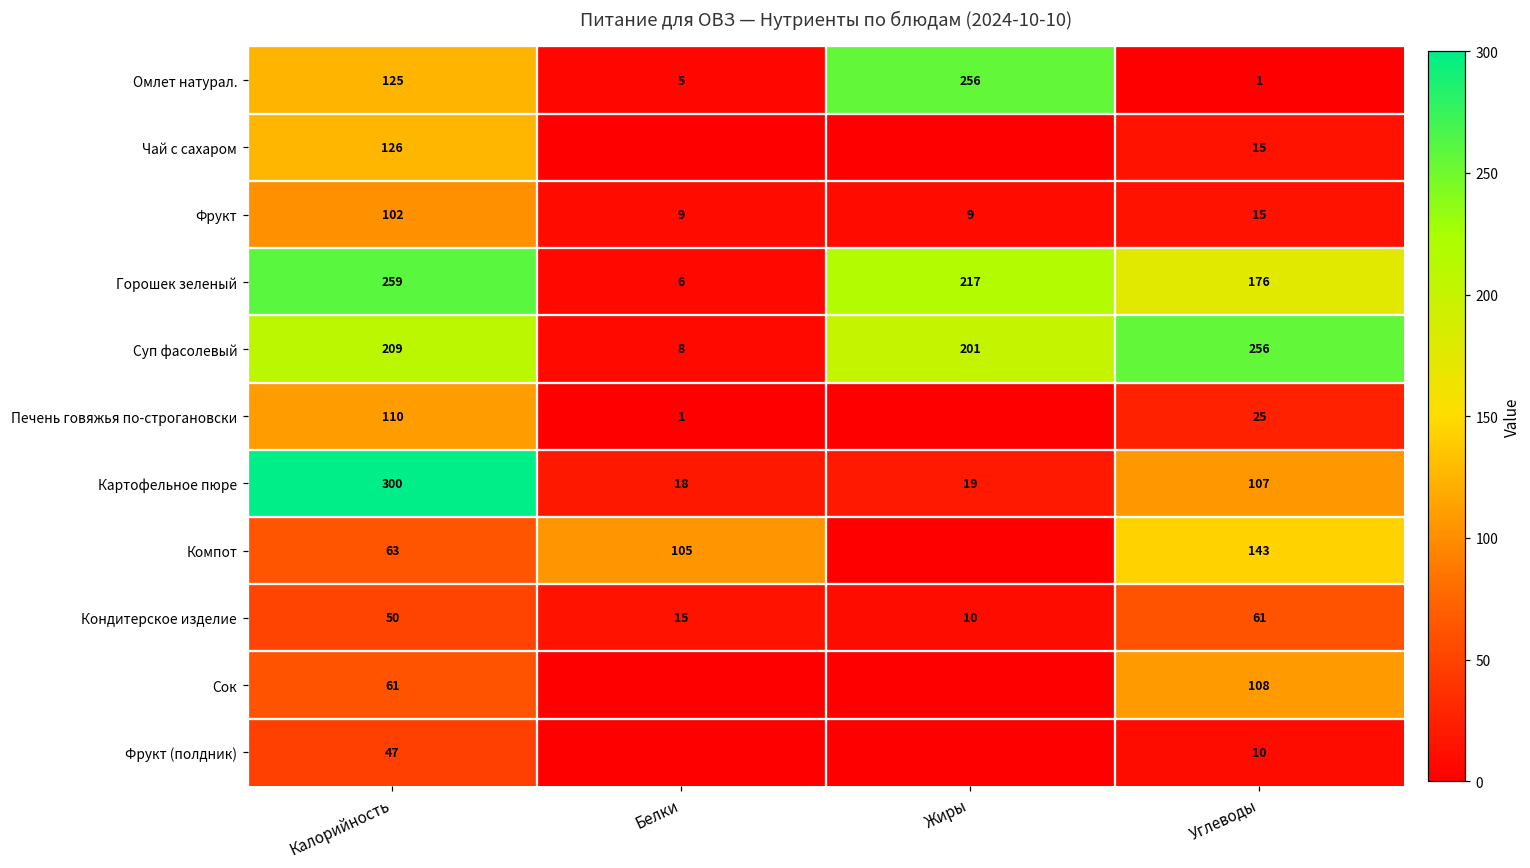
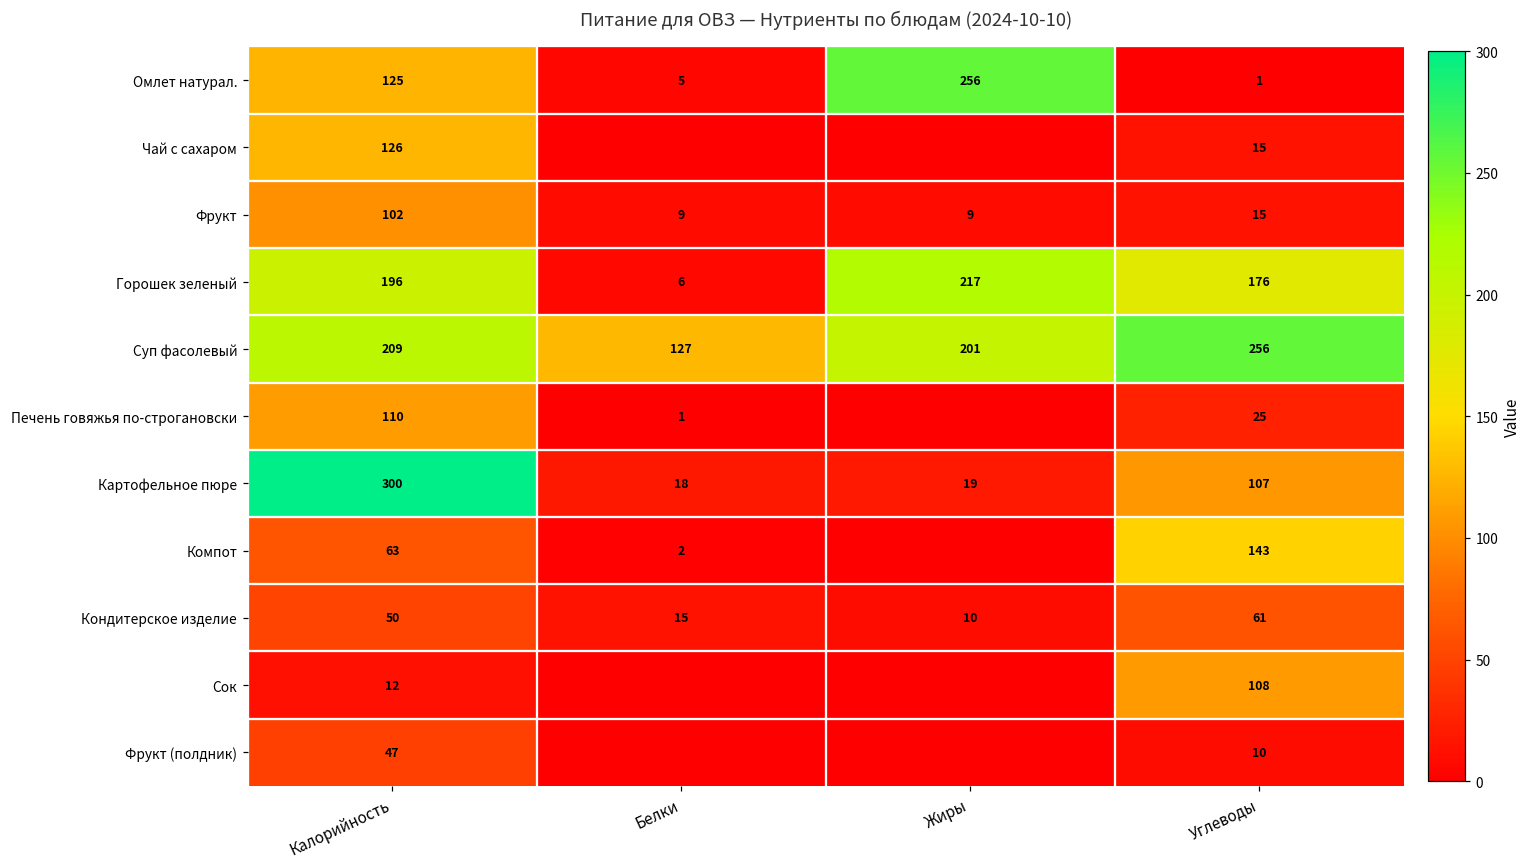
Горошек зеленый, Калорийность: 259 -> 196
Суп фасолевый, Белки: 8 -> 127
Компот, Белки: 105 -> 2
Сок, Калорийность: 61 -> 12
